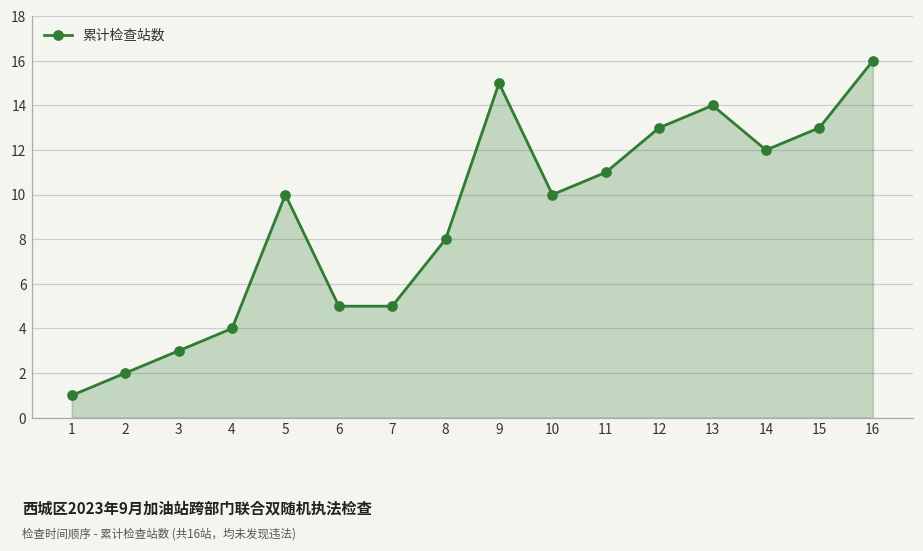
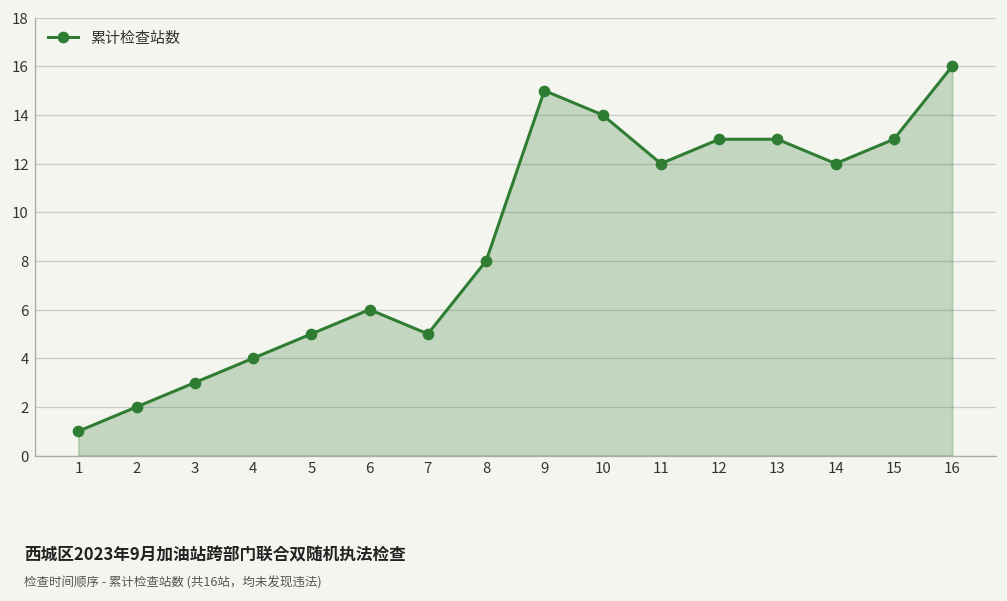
5: 10 -> 5
6: 5 -> 6
10: 10 -> 14
11: 11 -> 12
13: 14 -> 13
